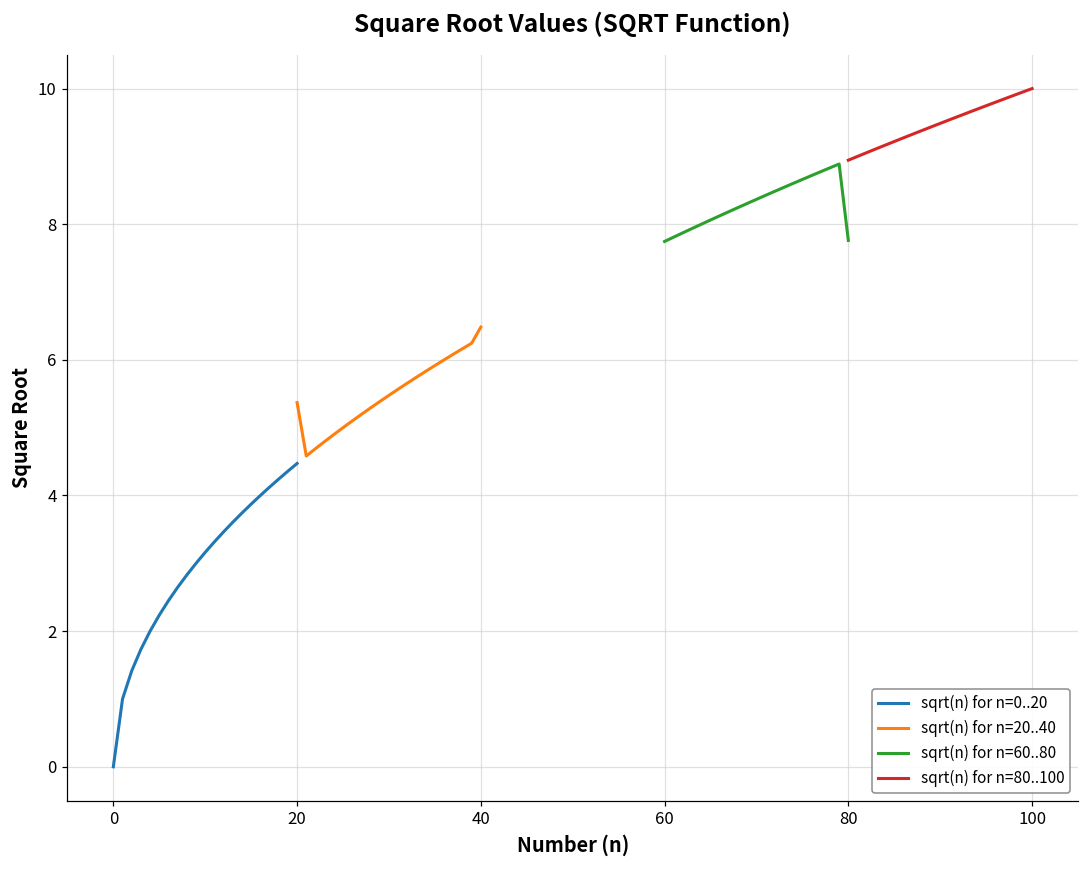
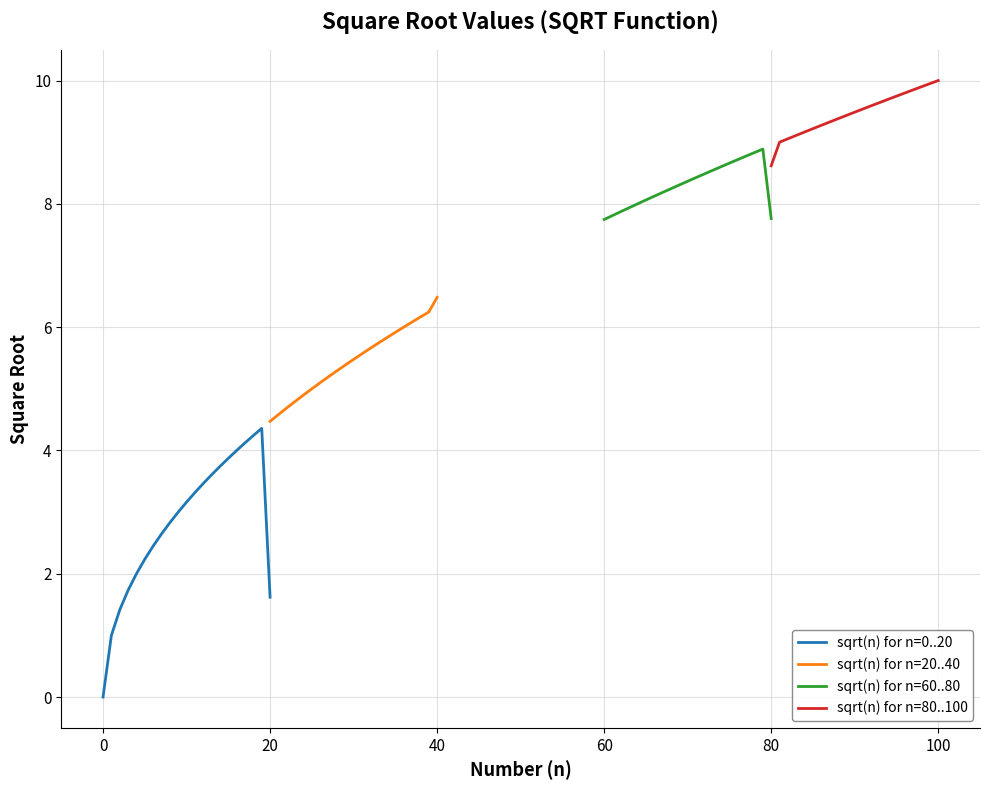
sqrt(n) for n=0..20, 20: 4.5 -> 1.6
sqrt(n) for n=20..40, 20: 5.4 -> 4.5
sqrt(n) for n=80..100, 80: 8.9 -> 8.6
